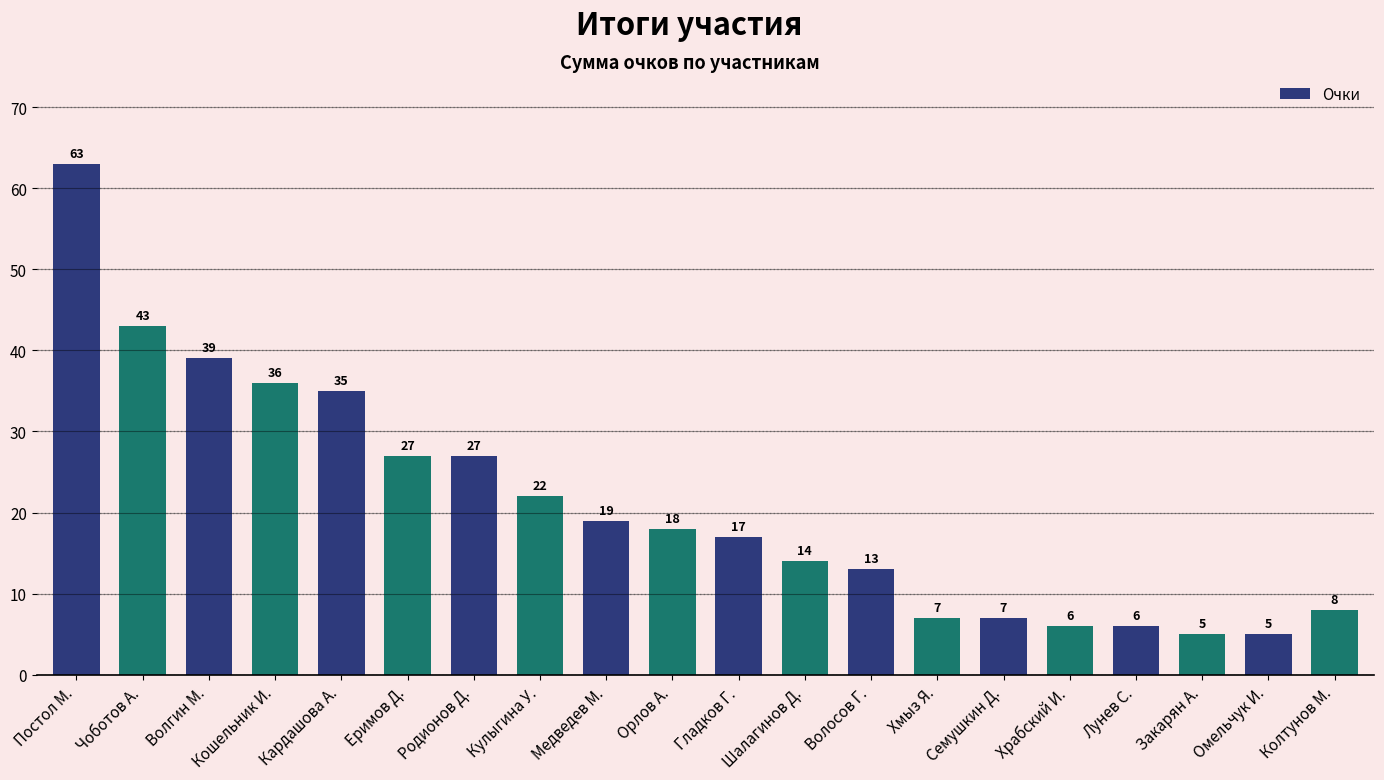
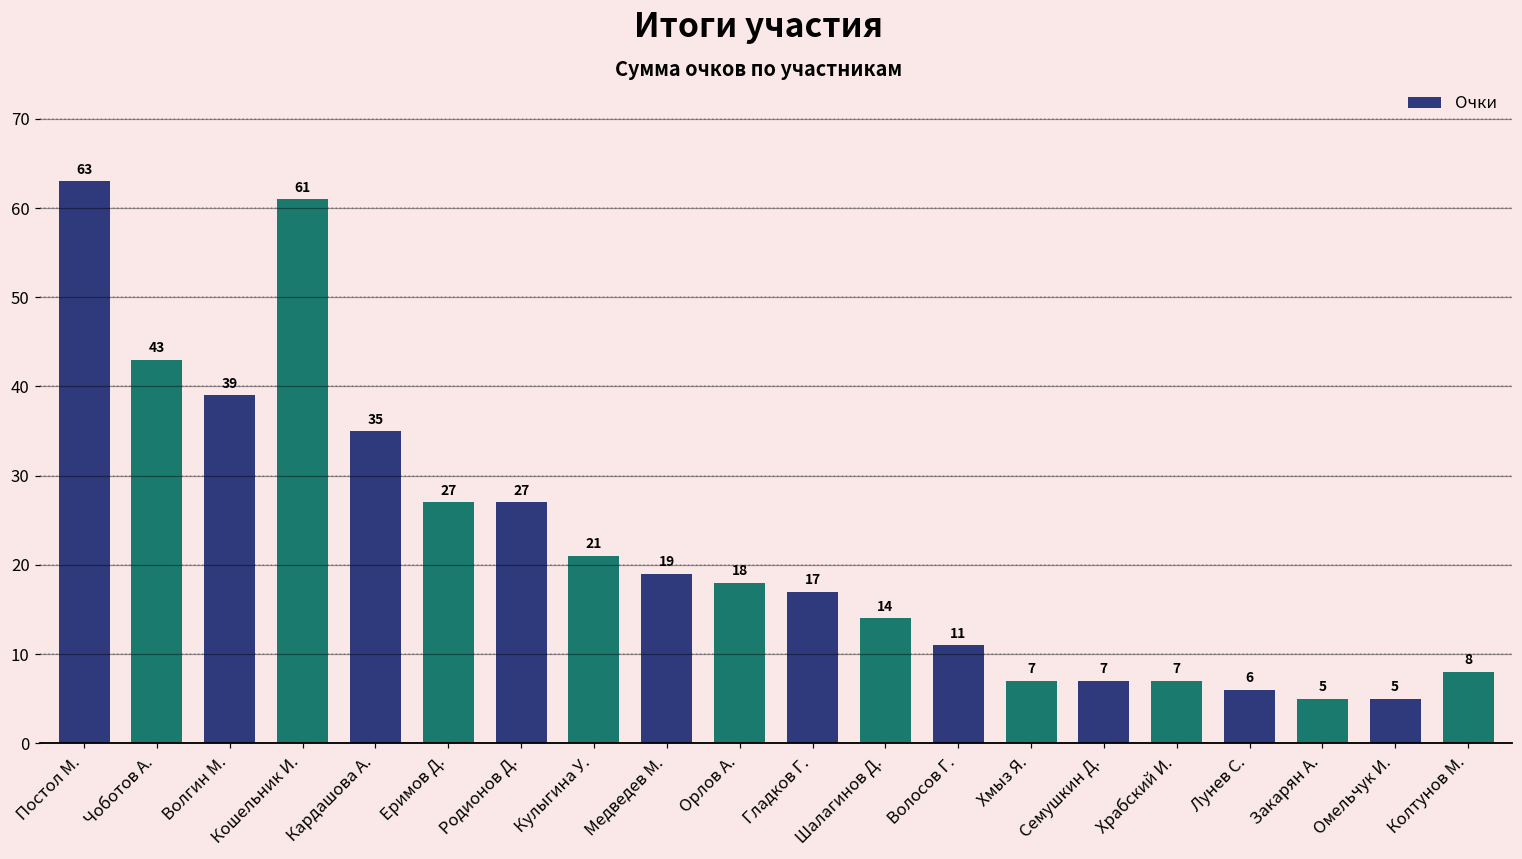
Кошельник И.: 36 -> 61
Кулыгина У.: 22 -> 21
Волосов Г.: 13 -> 11
Храбский И.: 6 -> 7
